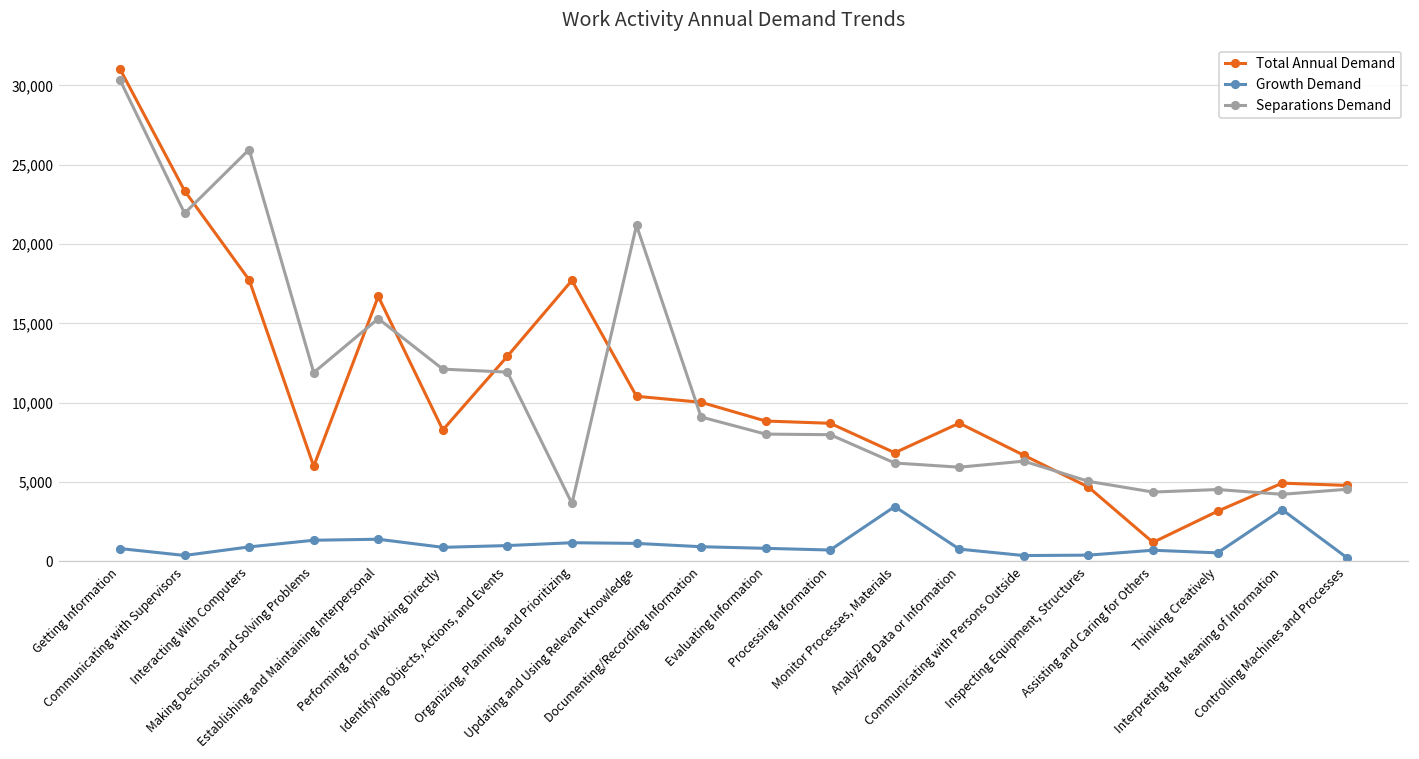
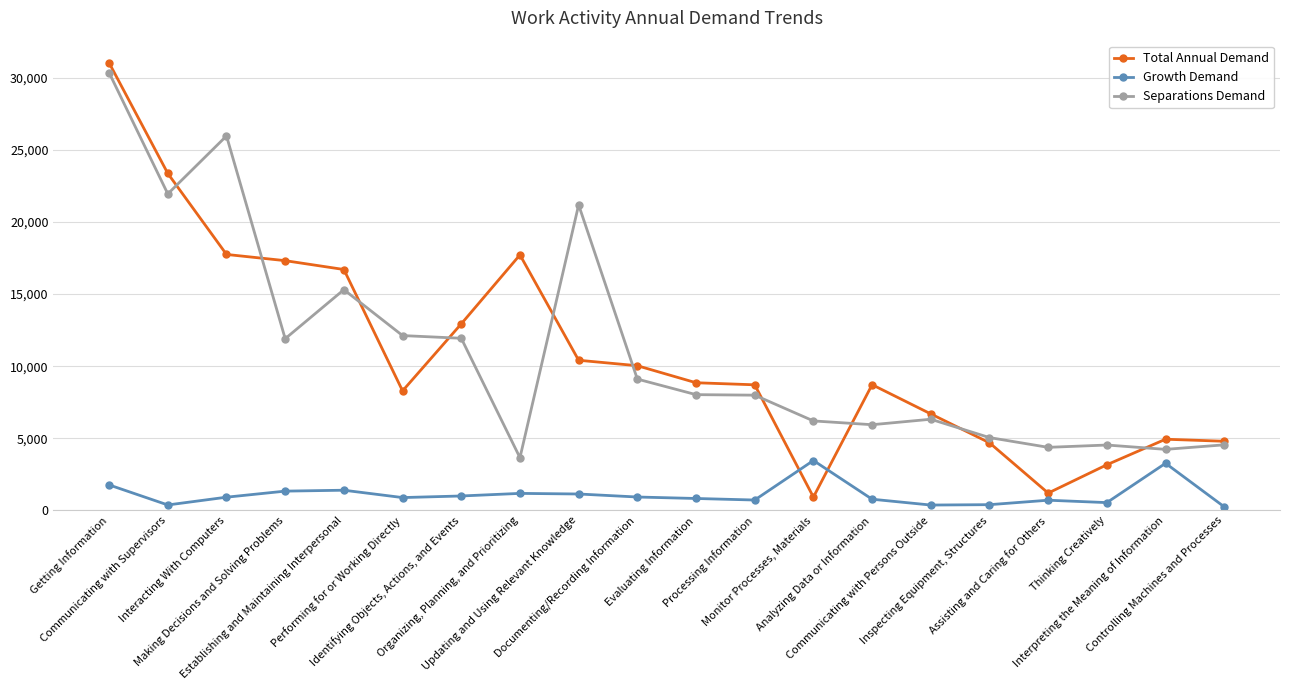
Growth Demand, Getting Information: 800 -> 1,800
Total Annual Demand, Making Decisions and Solving Problems: 6,000 -> 17,300
Total Annual Demand, Monitor Processes, Materials: 6,800 -> 900
